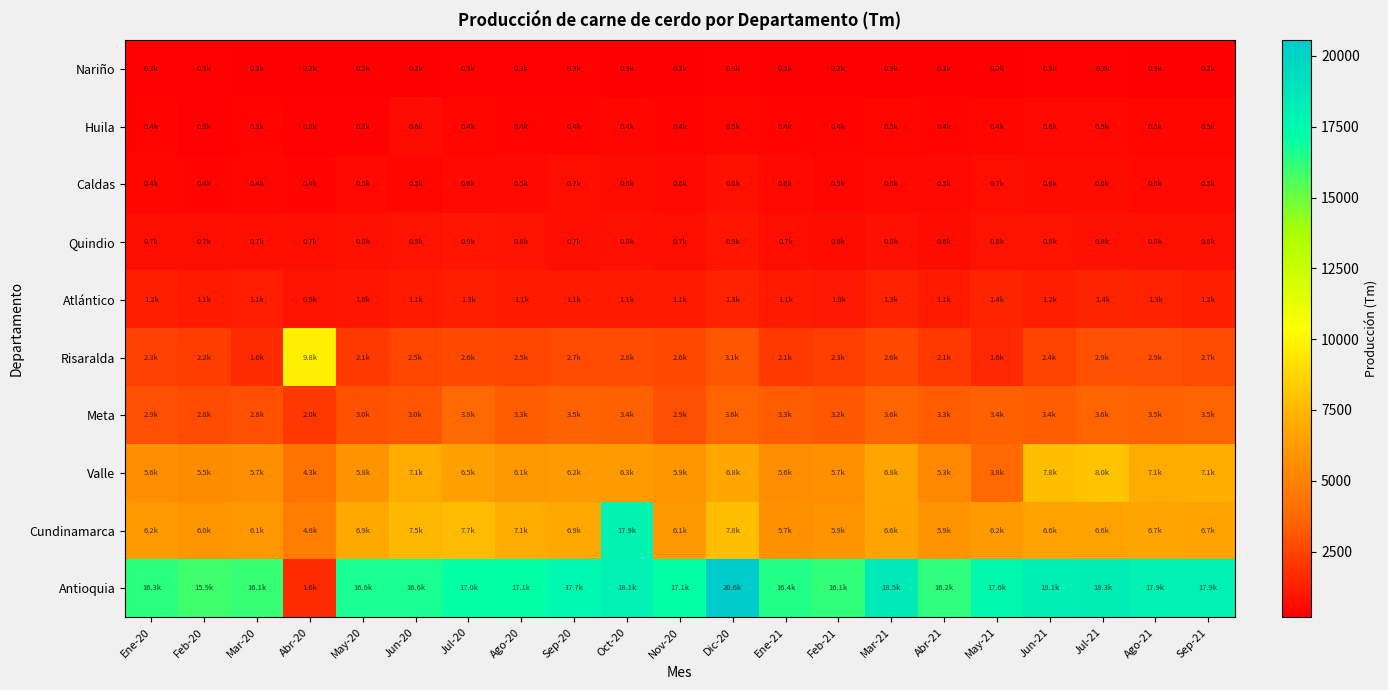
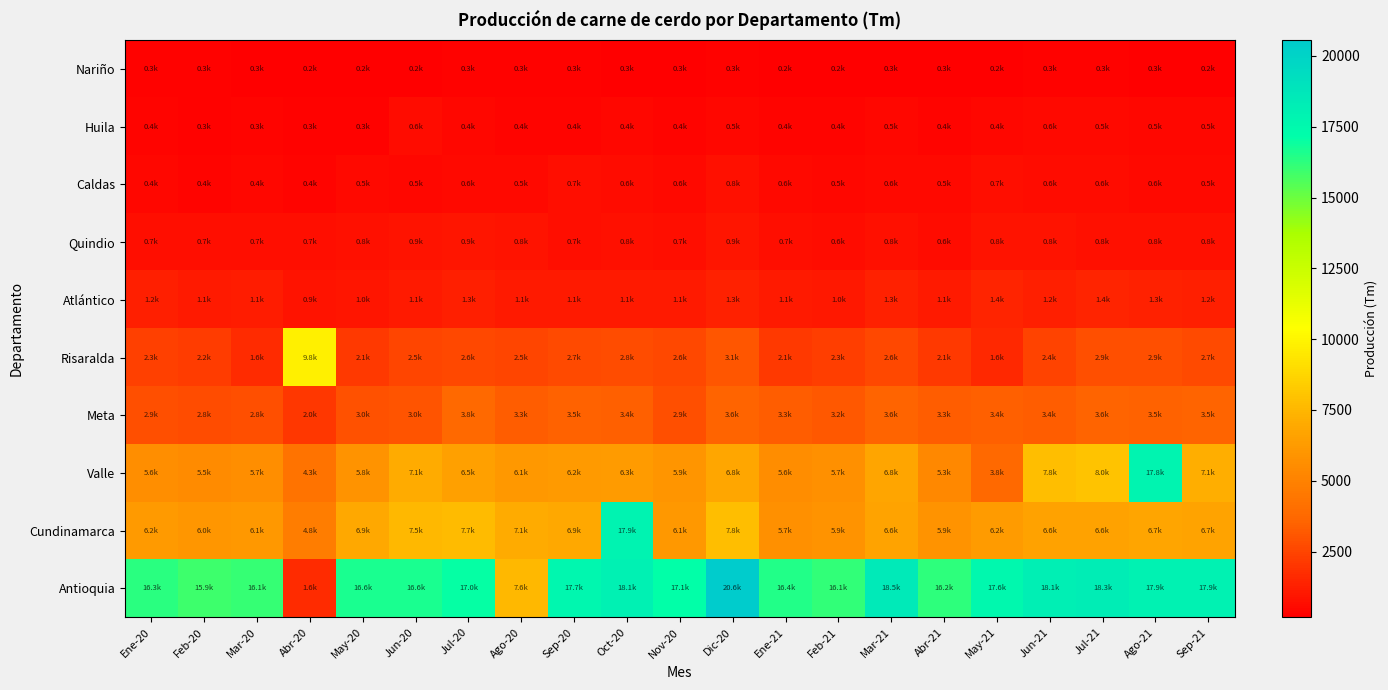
Valle, Ago-21: 7.1k -> 17.8k
Antioquia, Ago-20: 17.1k -> 7.6k
